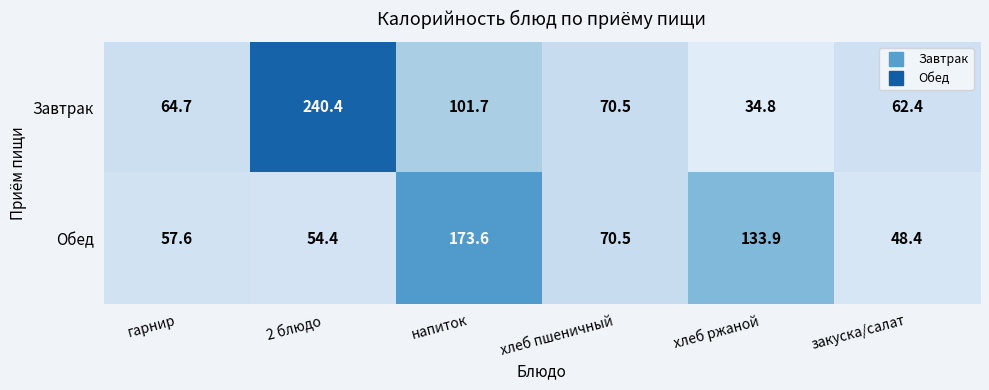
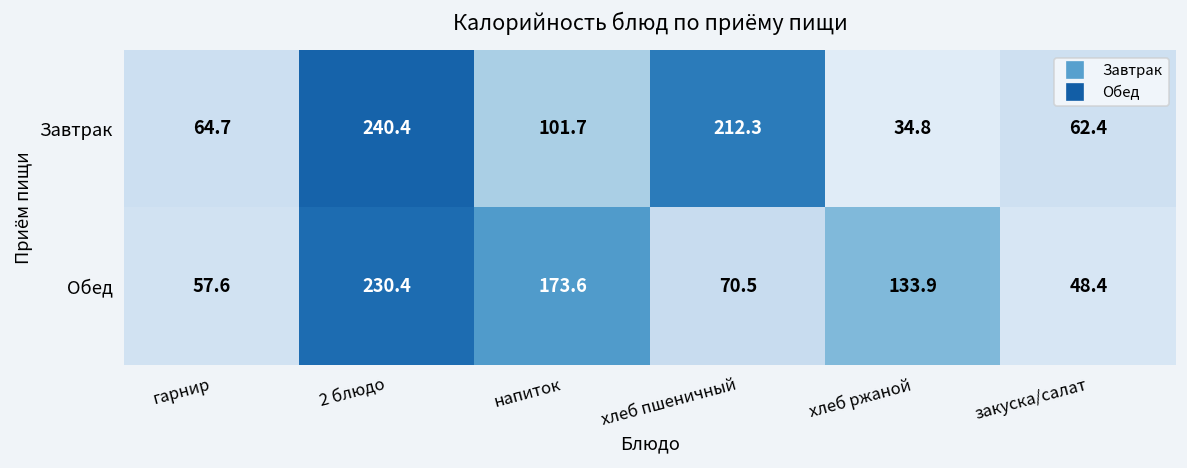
Завтрак, хлеб пшеничный: 70.5 -> 212.3
Обед, 2 блюдо: 54.4 -> 230.4
